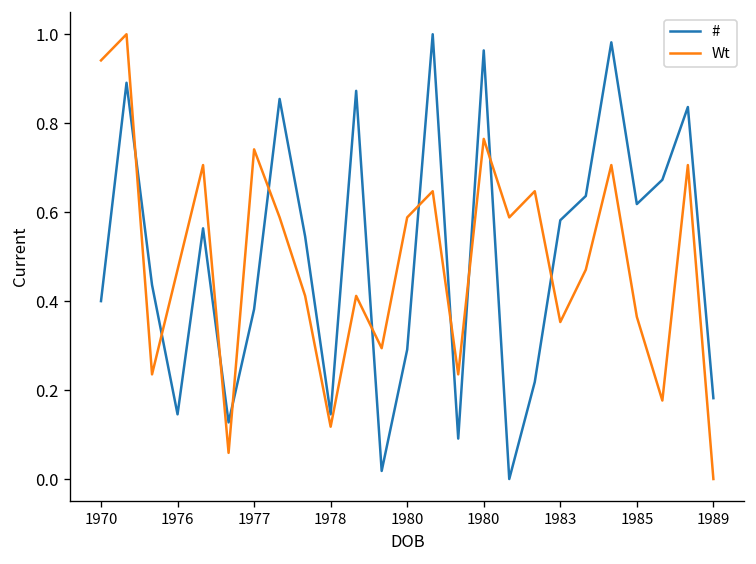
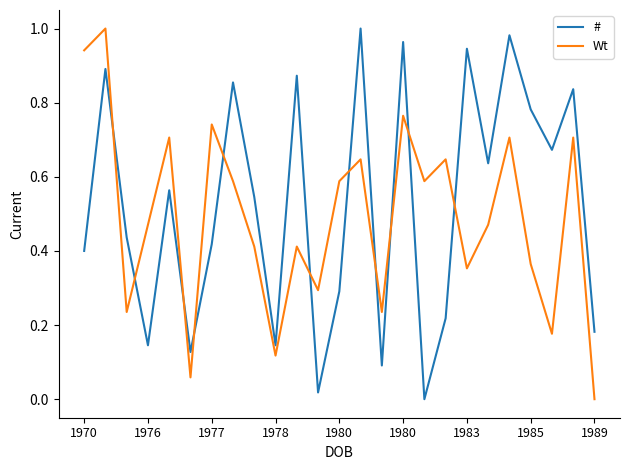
#, 1977: 0.38 -> 0.42
#, 1983: 0.58 -> 0.95
#, 1985: 0.62 -> 0.78
